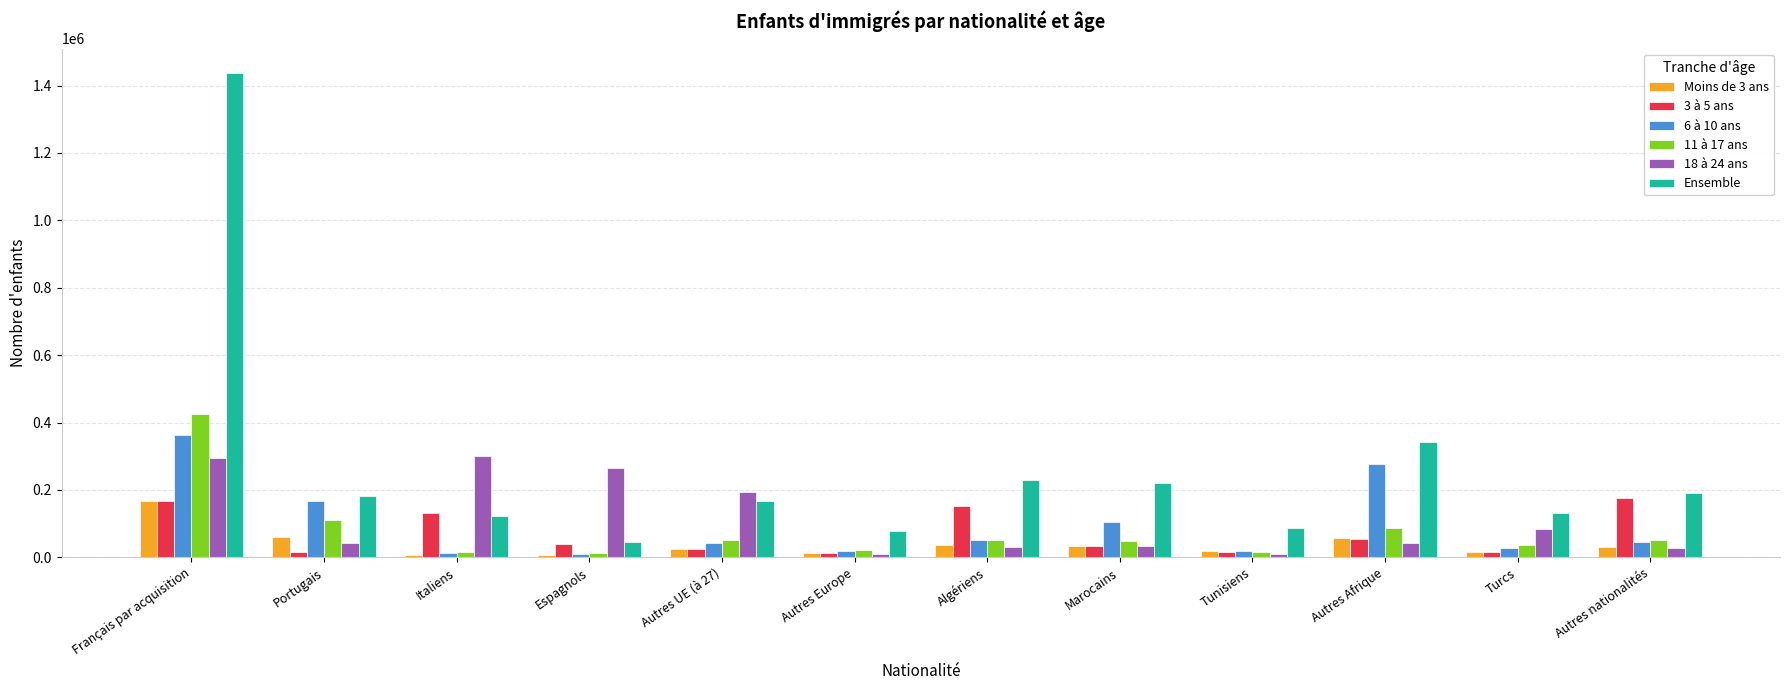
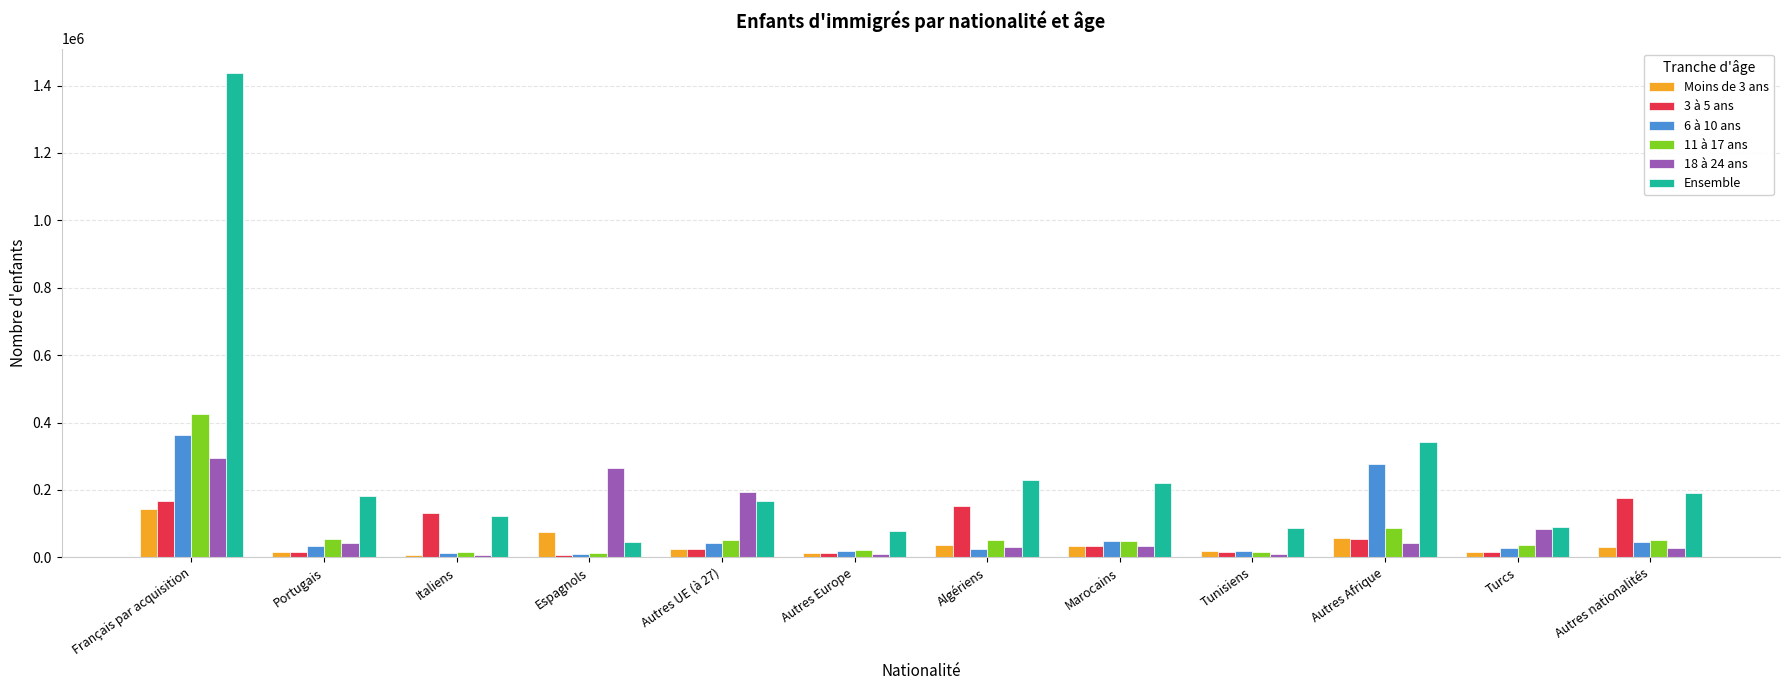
Moins de 3 ans, Français par acquisition: 170000 -> 140000
Moins de 3 ans, Portugais: 60000 -> 20000
6 à 10 ans, Portugais: 170000 -> 30000
11 à 17 ans, Portugais: 110000 -> 50000
18 à 24 ans, Italiens: 300000 -> 10000
Moins de 3 ans, Espagnols: 10000 -> 70000
3 à 5 ans, Espagnols: 40000 -> 10000
6 à 10 ans, Algériens: 50000 -> 20000
6 à 10 ans, Marocains: 100000 -> 50000
Ensemble, Turcs: 130000 -> 90000
